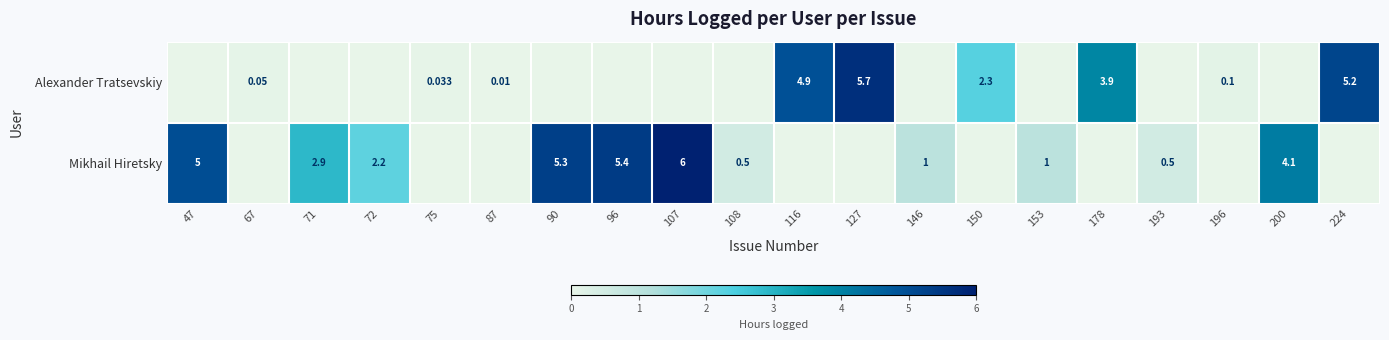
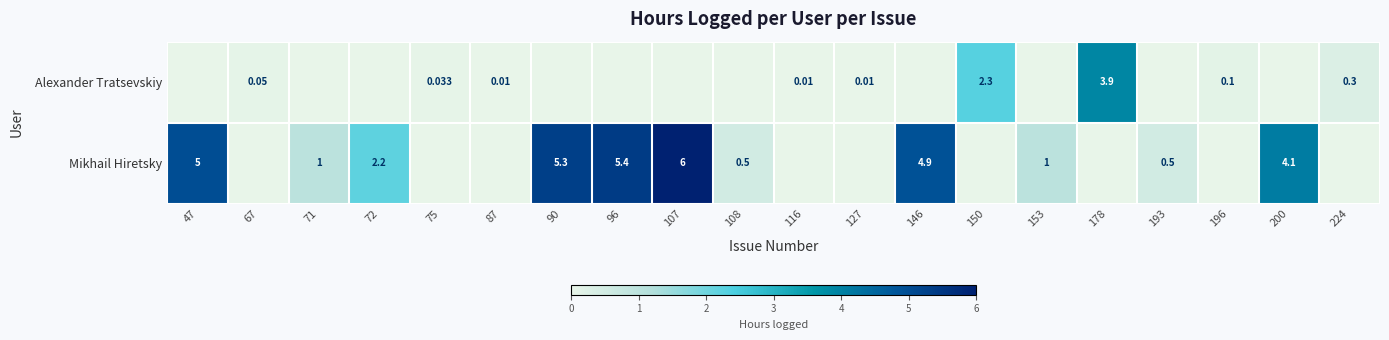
Alexander Tratsevskiy, 116: 4.9 -> 0.01
Alexander Tratsevskiy, 127: 5.7 -> 0.01
Alexander Tratsevskiy, 224: 5.2 -> 0.3
Mikhail Hiretsky, 71: 2.9 -> 1
Mikhail Hiretsky, 146: 1 -> 4.9
